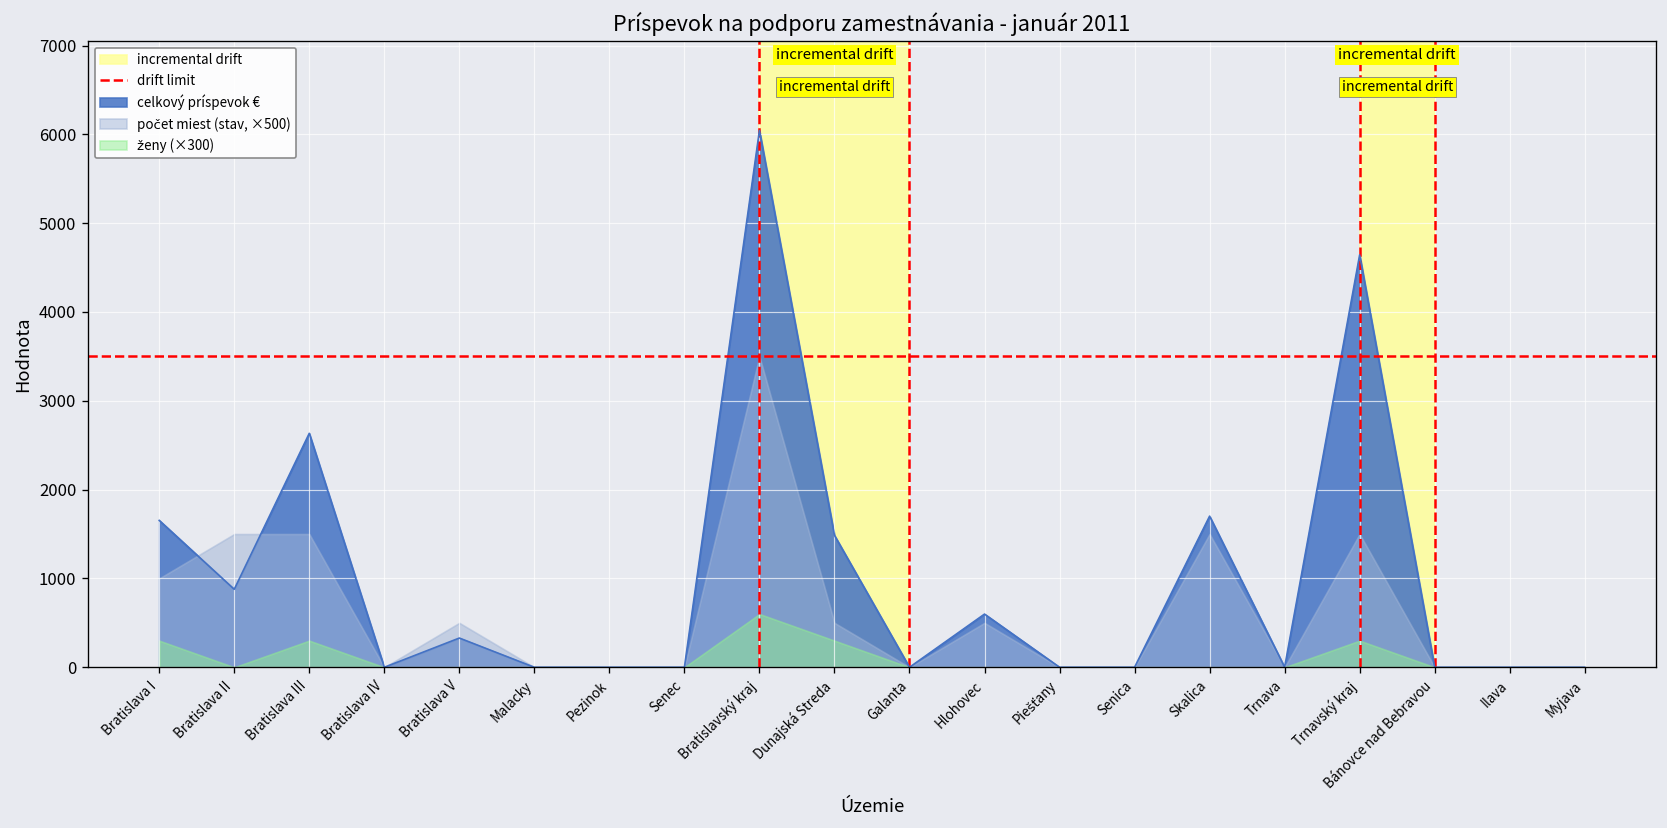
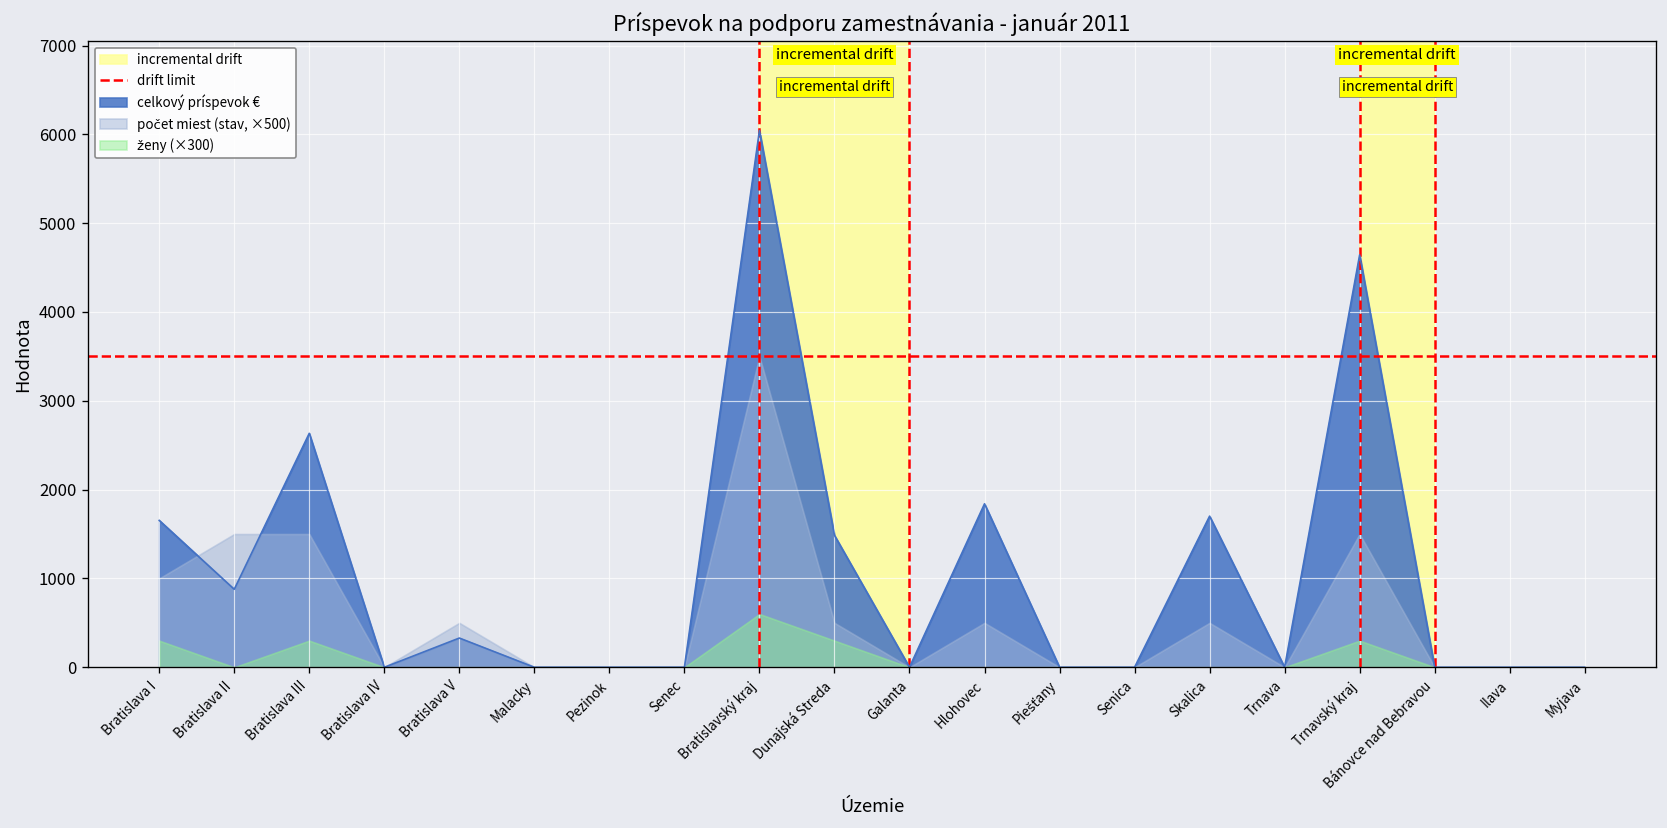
celkový príspevok €, Hlohovec: 600 -> 1800
počet miest (stav, ×500), Skalica: 1500 -> 500
